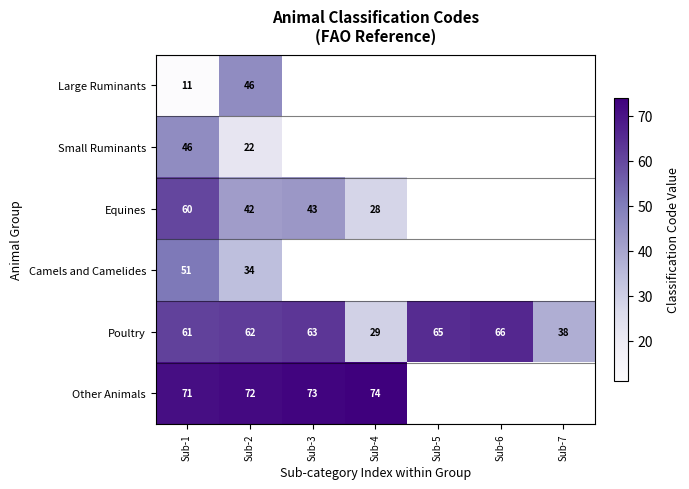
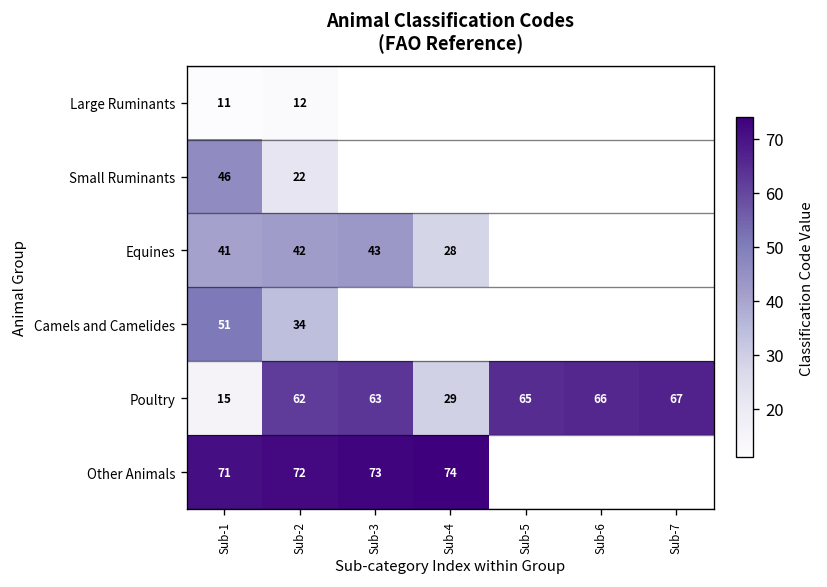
Large Ruminants, Sub-2: 46 -> 12
Equines, Sub-1: 60 -> 41
Poultry, Sub-1: 61 -> 15
Poultry, Sub-7: 38 -> 67
